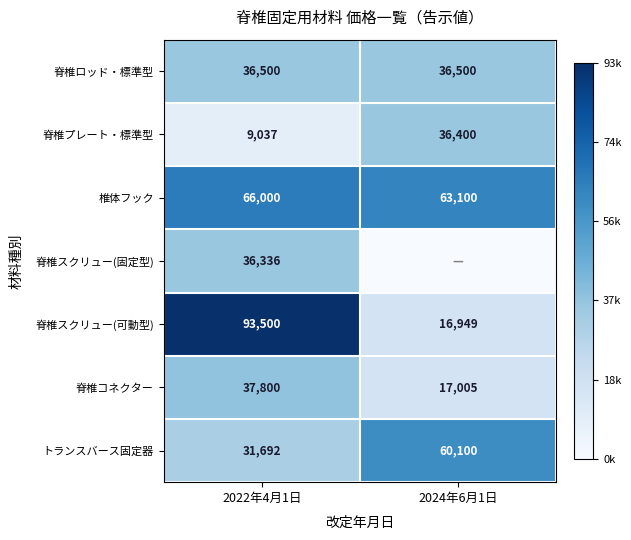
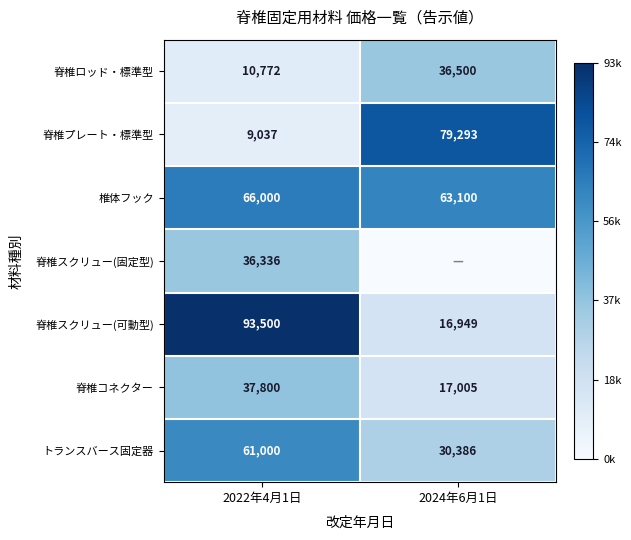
脊椎ロッド・標準型, 2022年4月1日: 36,500 -> 10,772
脊椎プレート・標準型, 2024年6月1日: 36,400 -> 79,293
トランスバース固定器, 2022年4月1日: 31,692 -> 61,000
トランスバース固定器, 2024年6月1日: 60,100 -> 30,386
